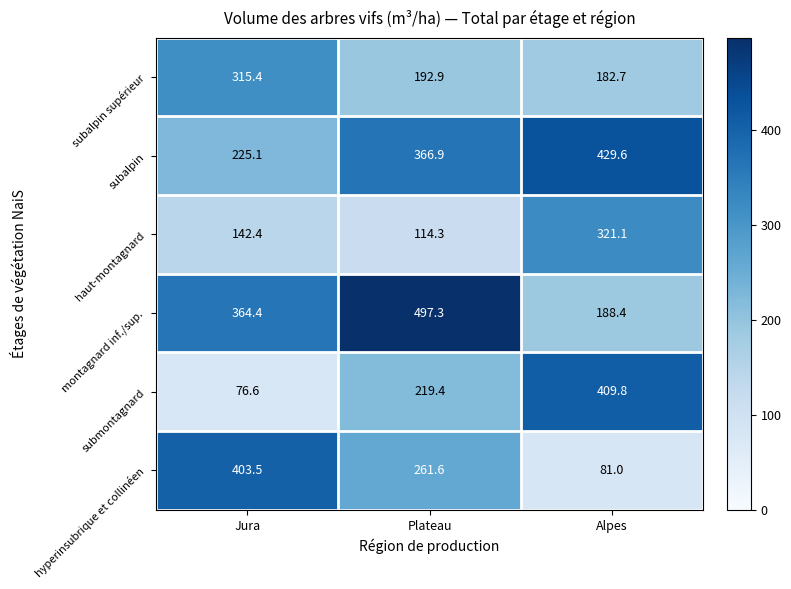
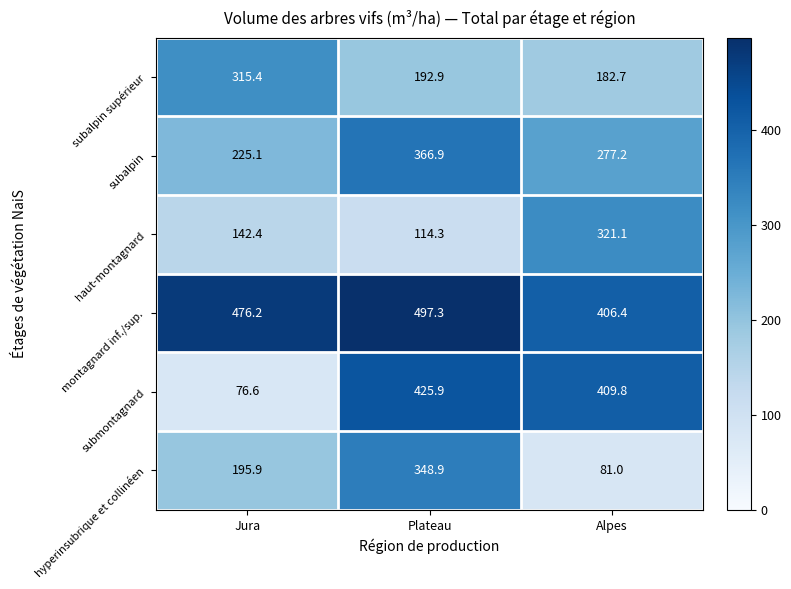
subalpin, Alpes: 429.6 -> 277.2
montagnard inf./sup., Jura: 364.4 -> 476.2
montagnard inf./sup., Alpes: 188.4 -> 406.4
submontagnard, Plateau: 219.4 -> 425.9
hyperinsubrique et collinéen, Jura: 403.5 -> 195.9
hyperinsubrique et collinéen, Plateau: 261.6 -> 348.9
